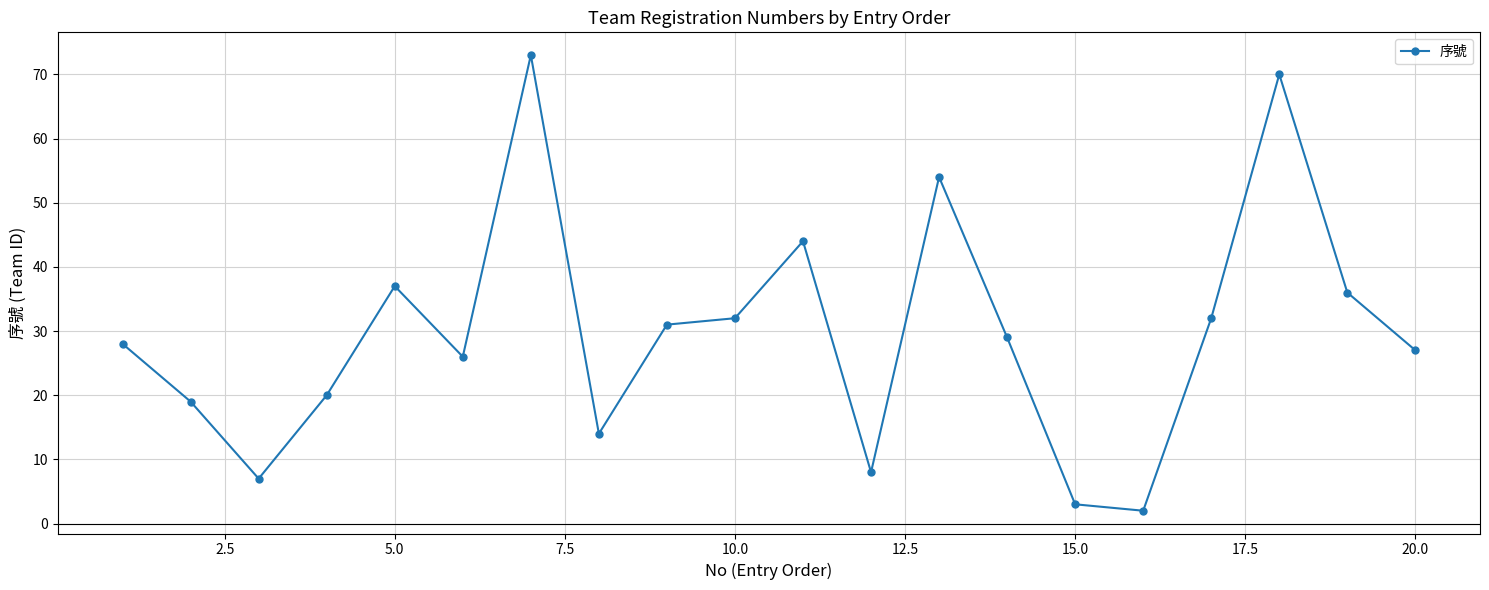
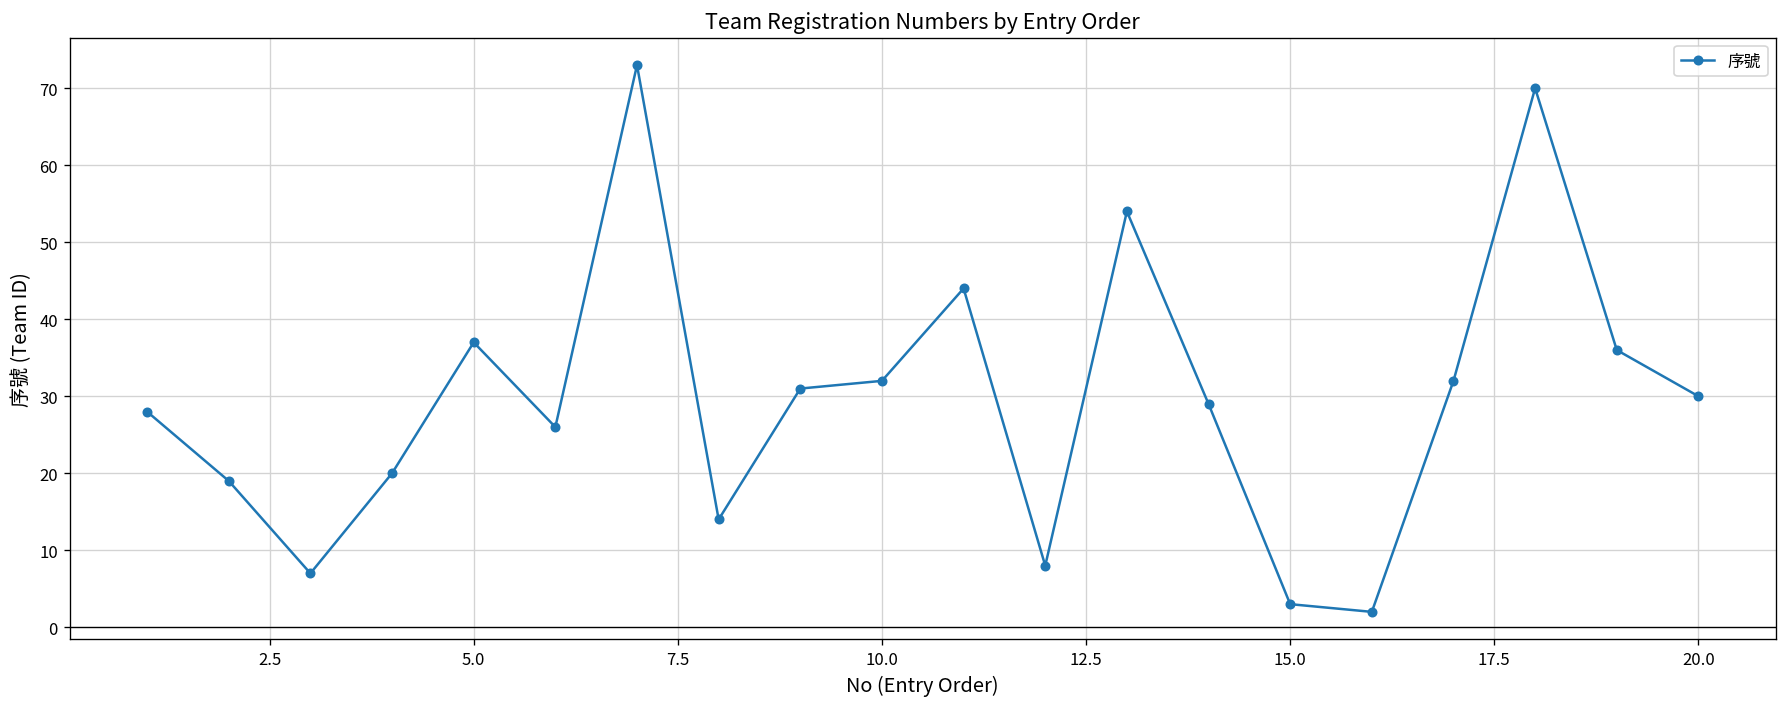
20.0: 27 -> 30
